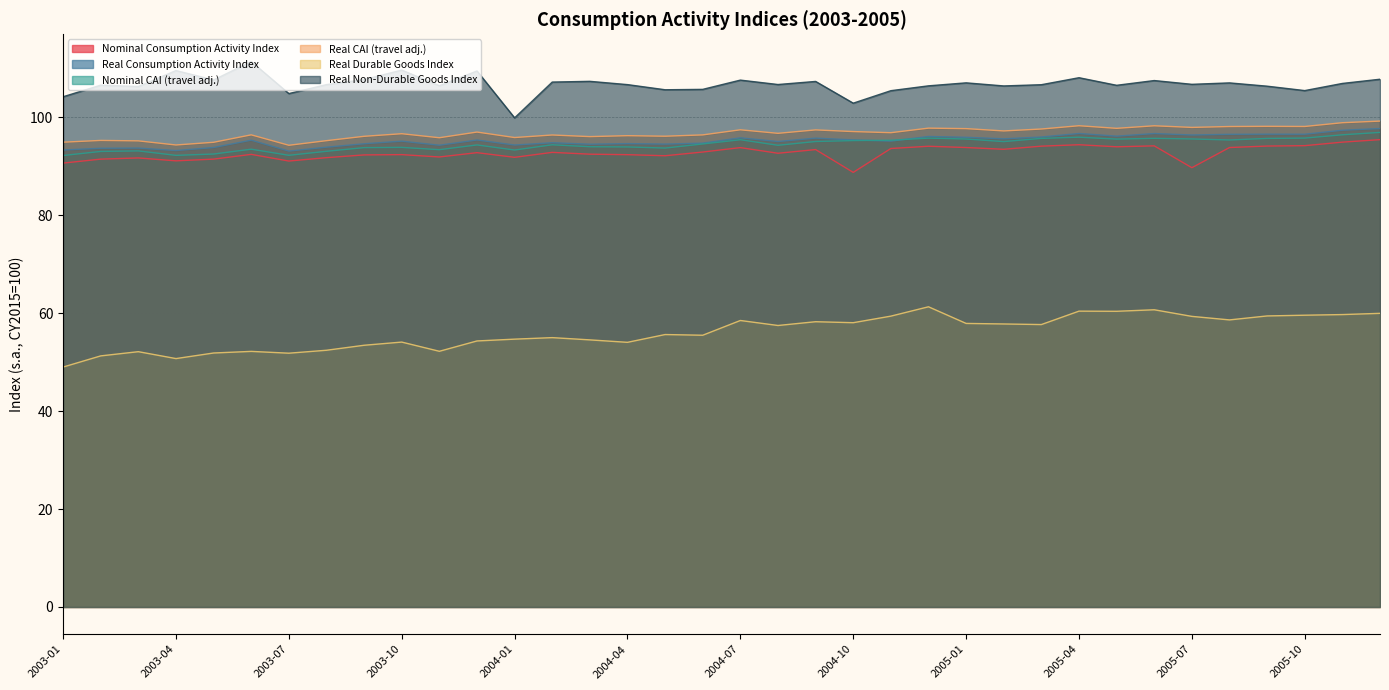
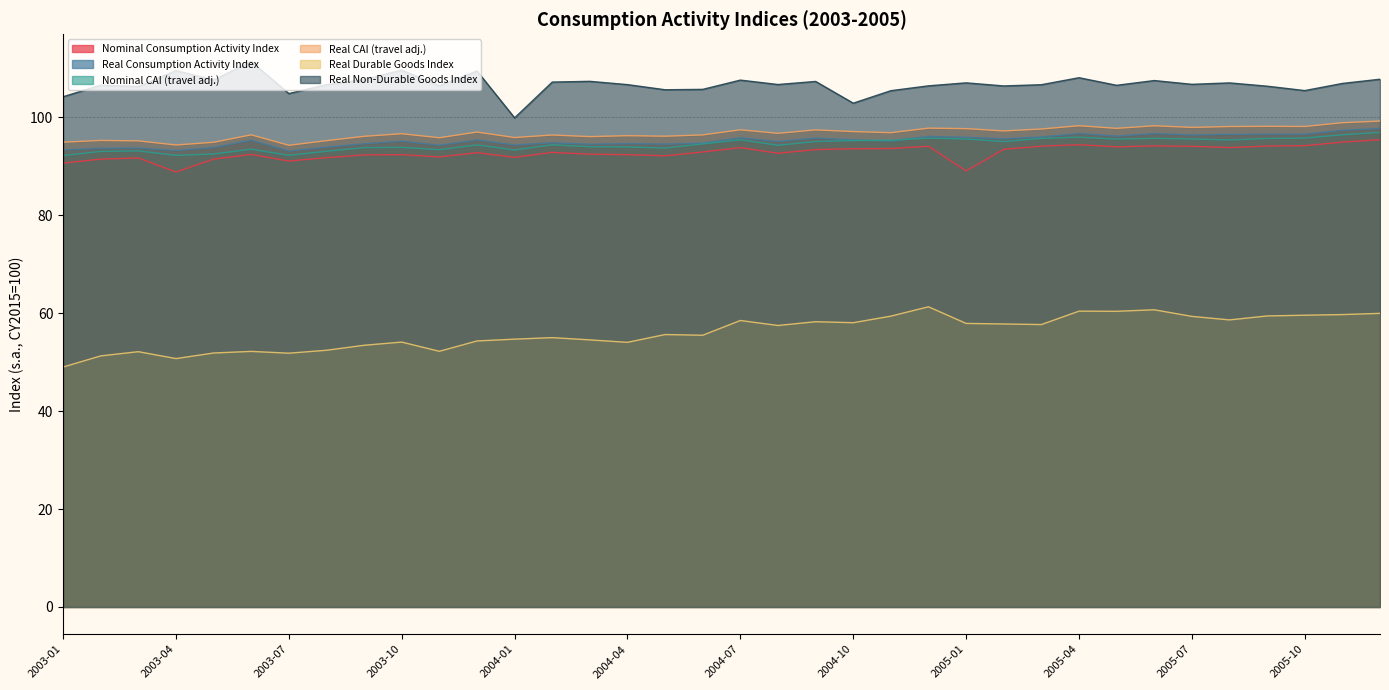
Nominal Consumption Activity Index, 2003-04: 91 -> 89
Nominal Consumption Activity Index, 2004-10: 89 -> 94
Nominal Consumption Activity Index, 2005-01: 94 -> 89
Nominal Consumption Activity Index, 2005-07: 90 -> 94
